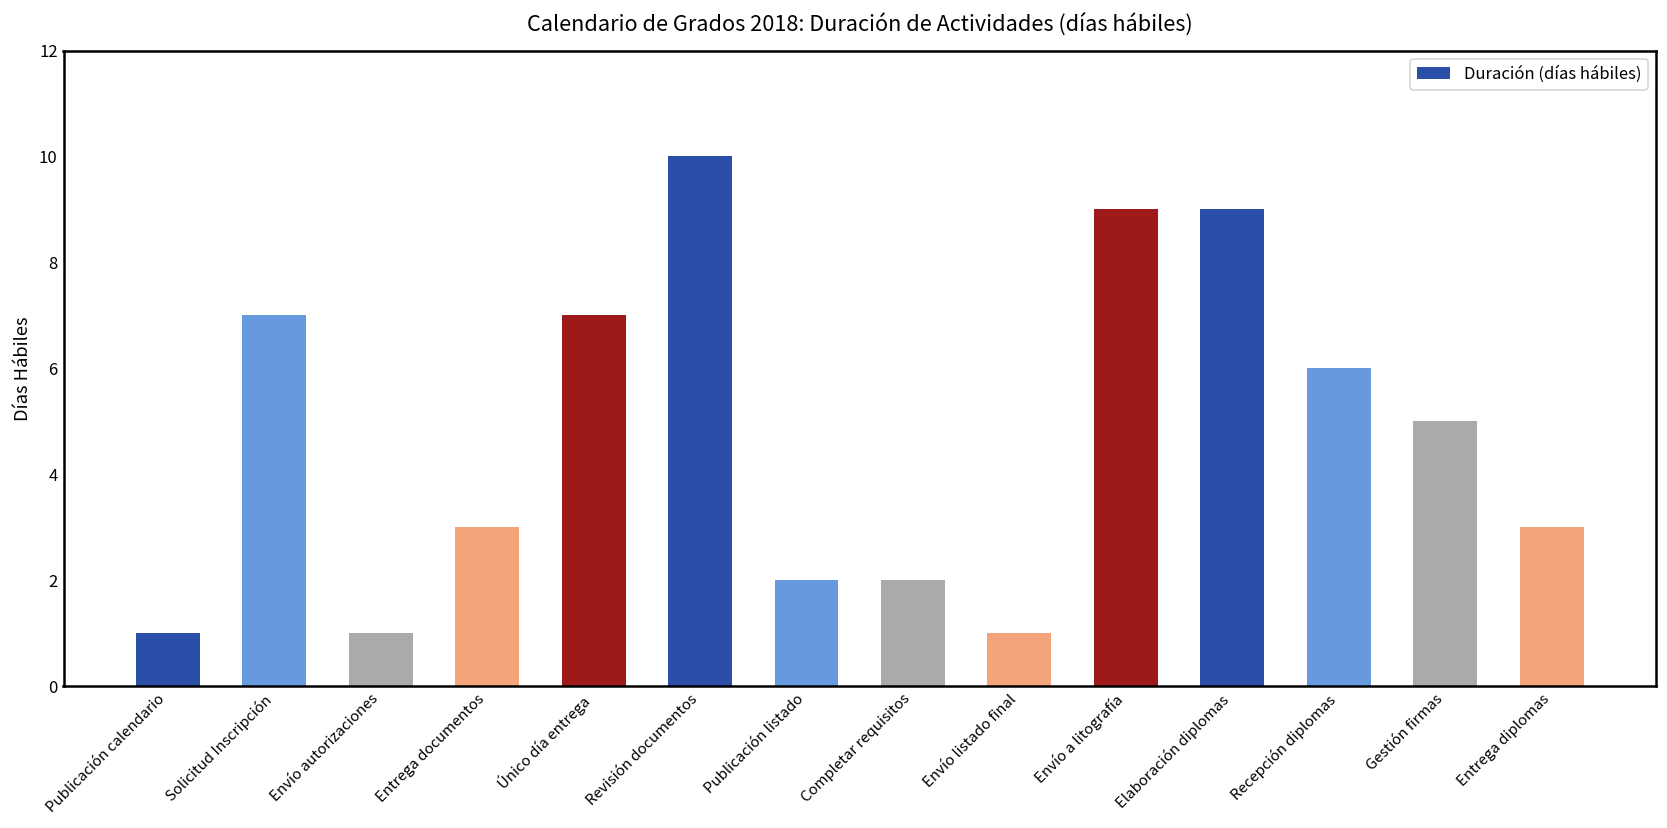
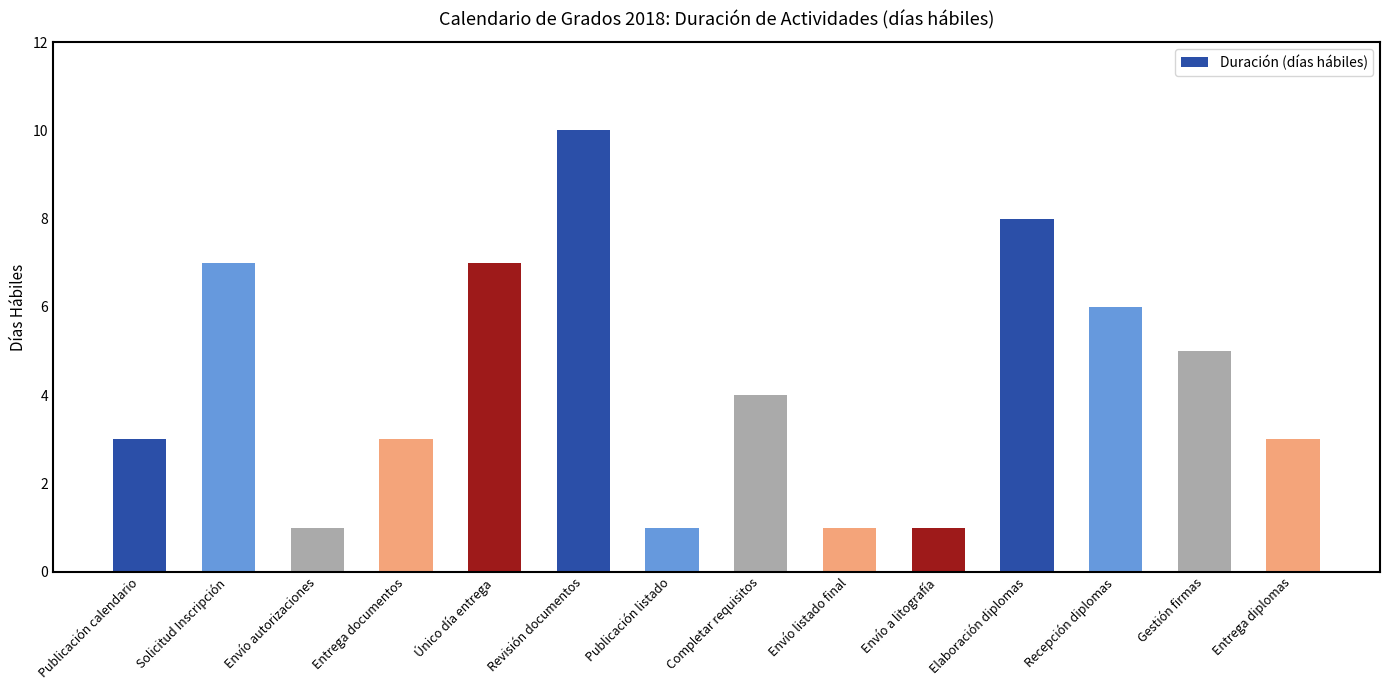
Publicación calendario: 1 -> 3
Publicación listado: 2 -> 1
Completar requisitos: 2 -> 4
Envío a litografía: 9 -> 1
Elaboración diplomas: 9 -> 8
